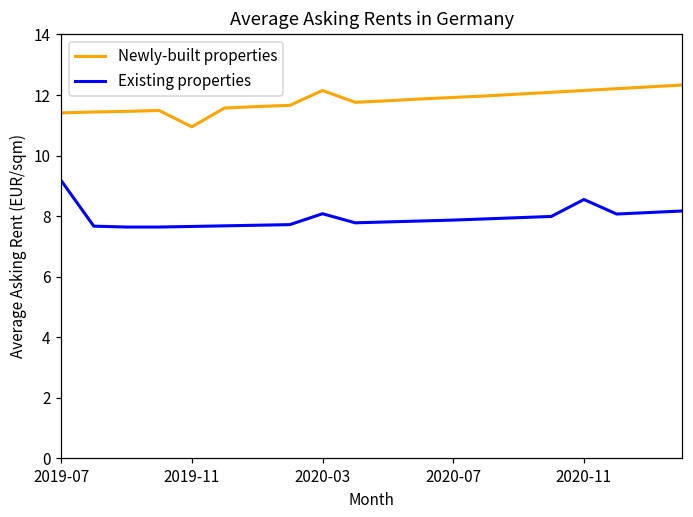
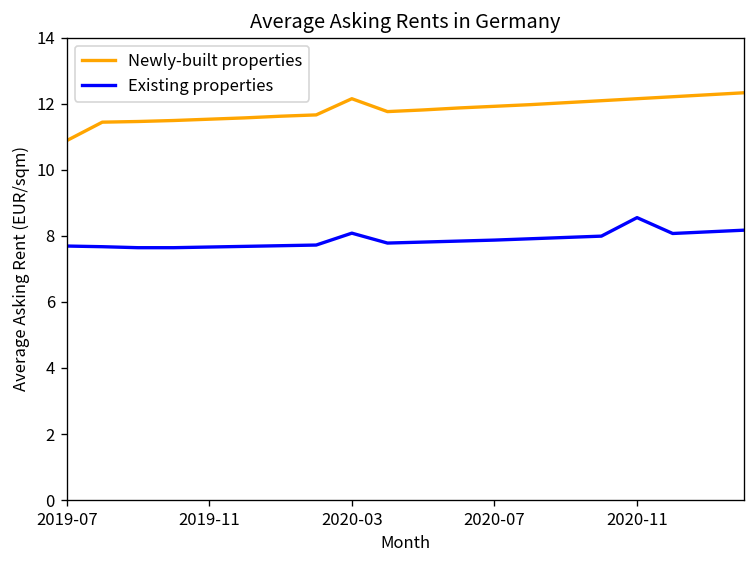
Newly-built properties, 2019-07: 11.4 -> 10.9
Existing properties, 2019-07: 9.2 -> 7.7
Newly-built properties, 2019-11: 11.0 -> 11.5
